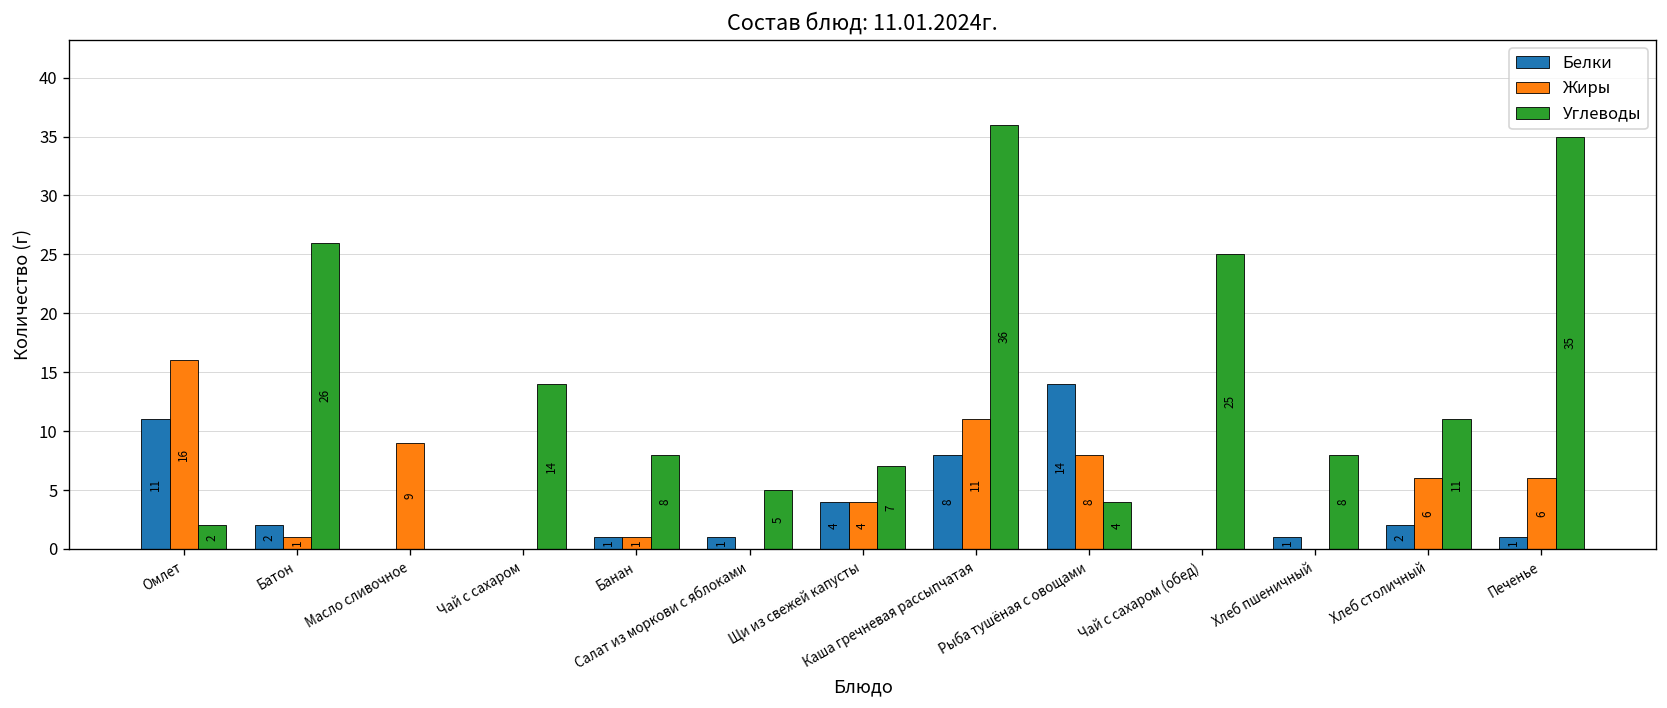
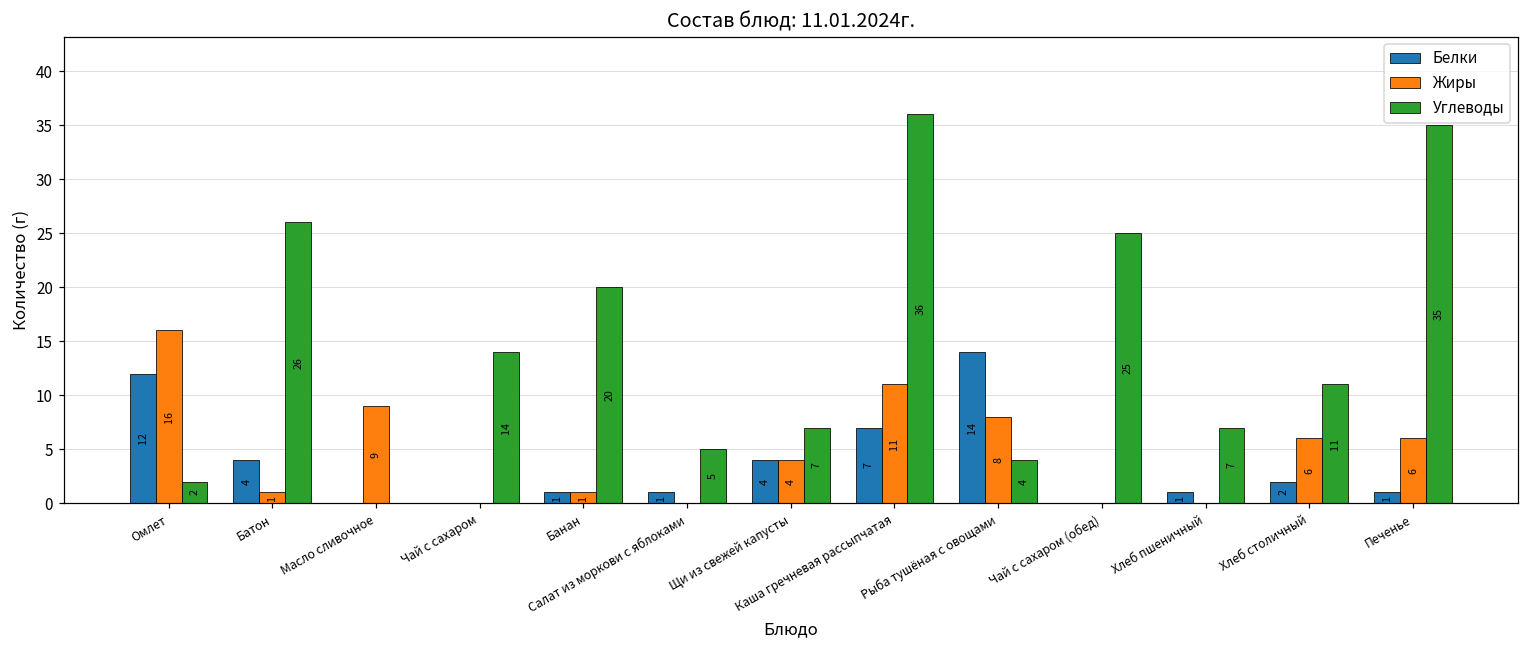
Белки, Омлет: 11 -> 12
Белки, Батон: 2 -> 4
Углеводы, Банан: 8 -> 20
Белки, Каша гречневая рассыпчатая: 8 -> 7
Углеводы, Хлеб пшеничный: 8 -> 7
